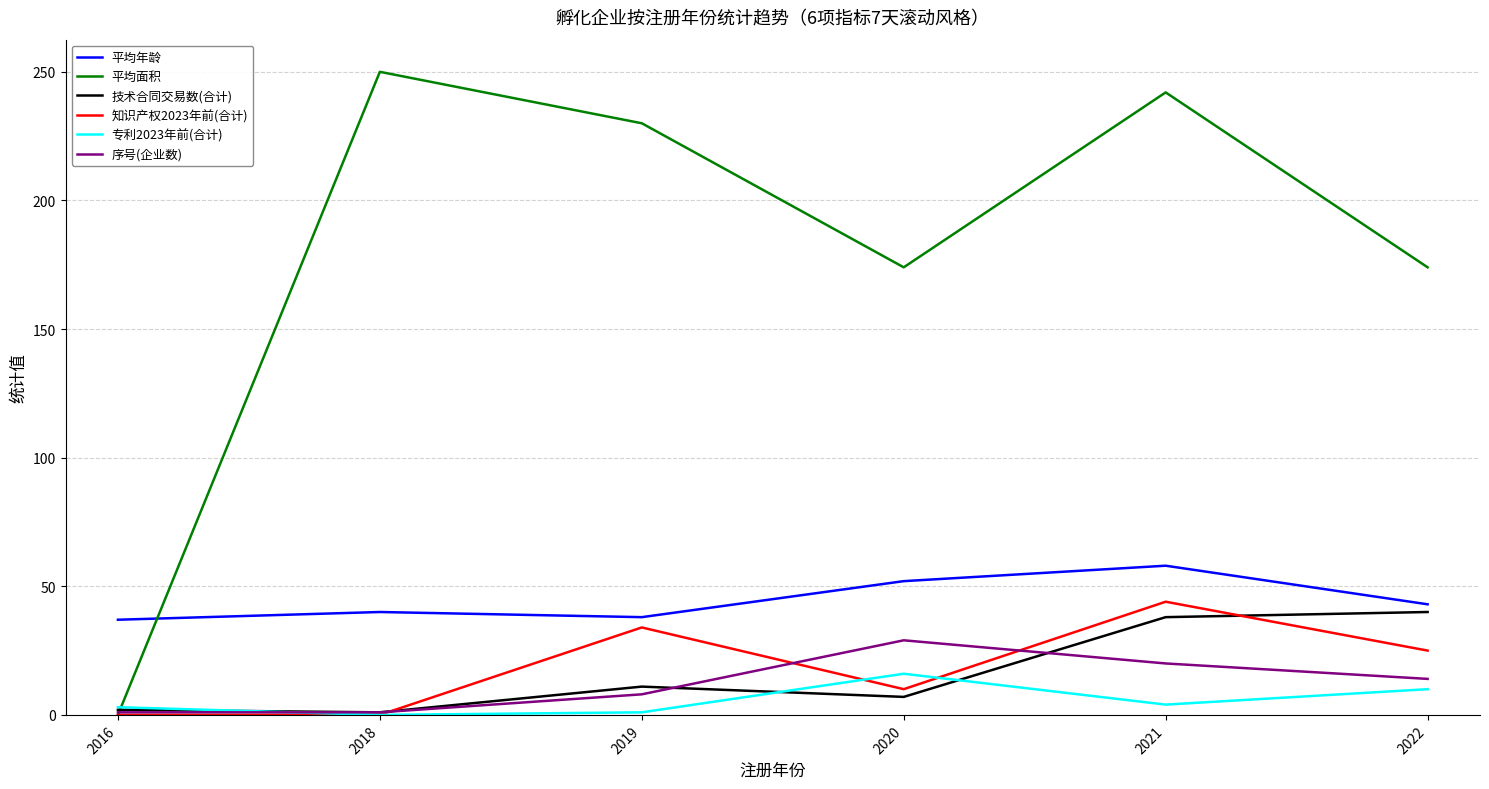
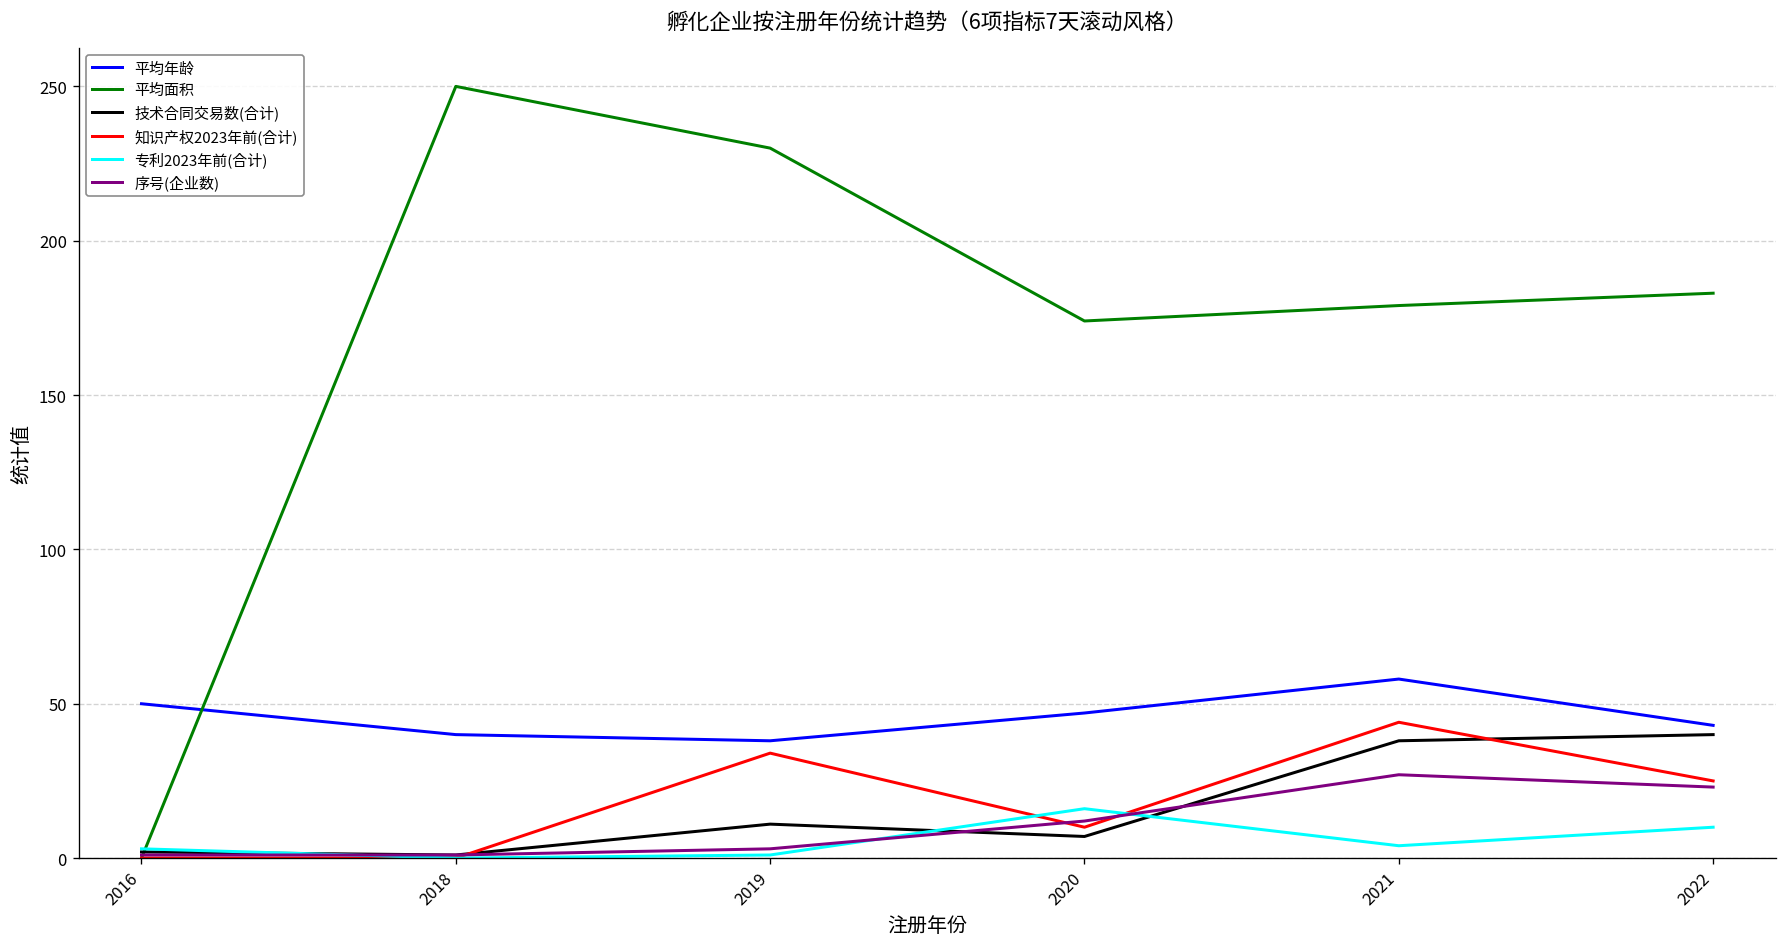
平均年龄, 2016: 37 -> 50
序号(企业数), 2019: 8 -> 3
平均年龄, 2020: 52 -> 47
序号(企业数), 2020: 29 -> 12
平均面积, 2021: 242 -> 179
序号(企业数), 2021: 20 -> 27
平均面积, 2022: 174 -> 183
序号(企业数), 2022: 14 -> 23
